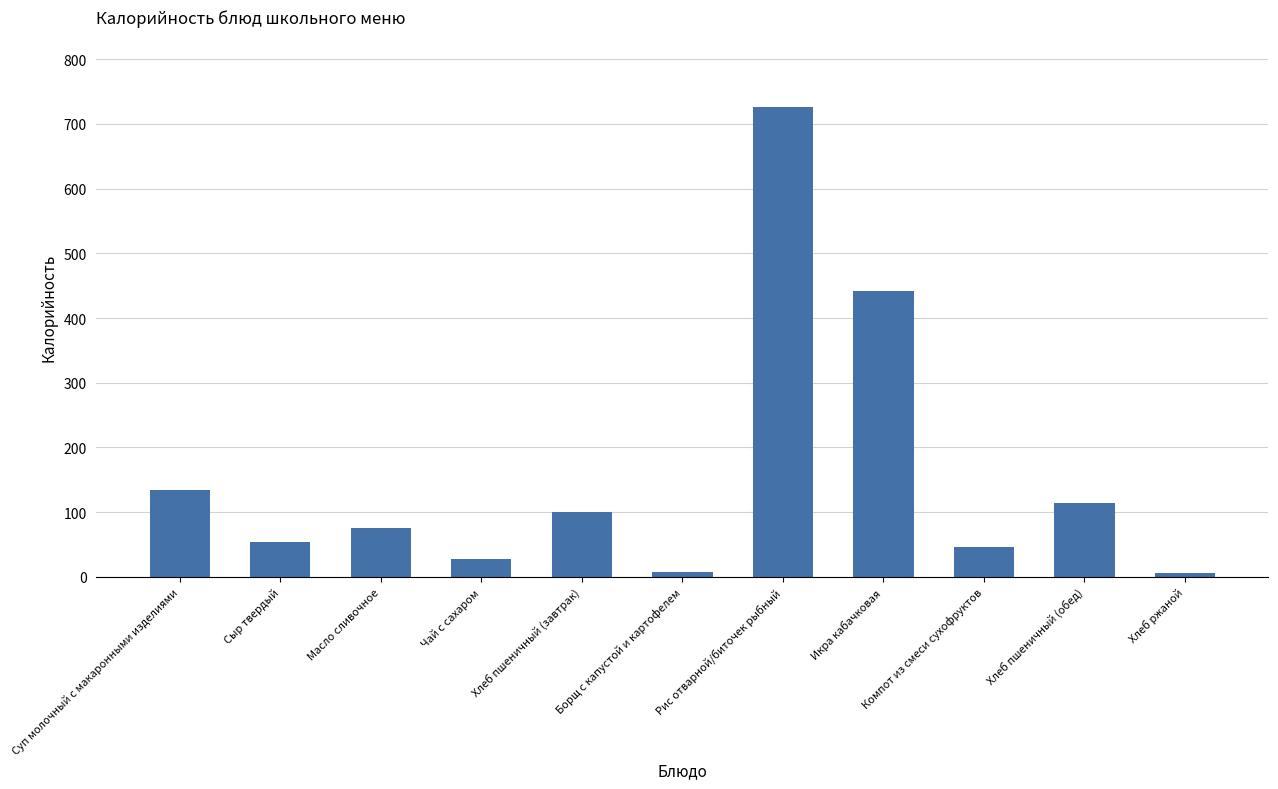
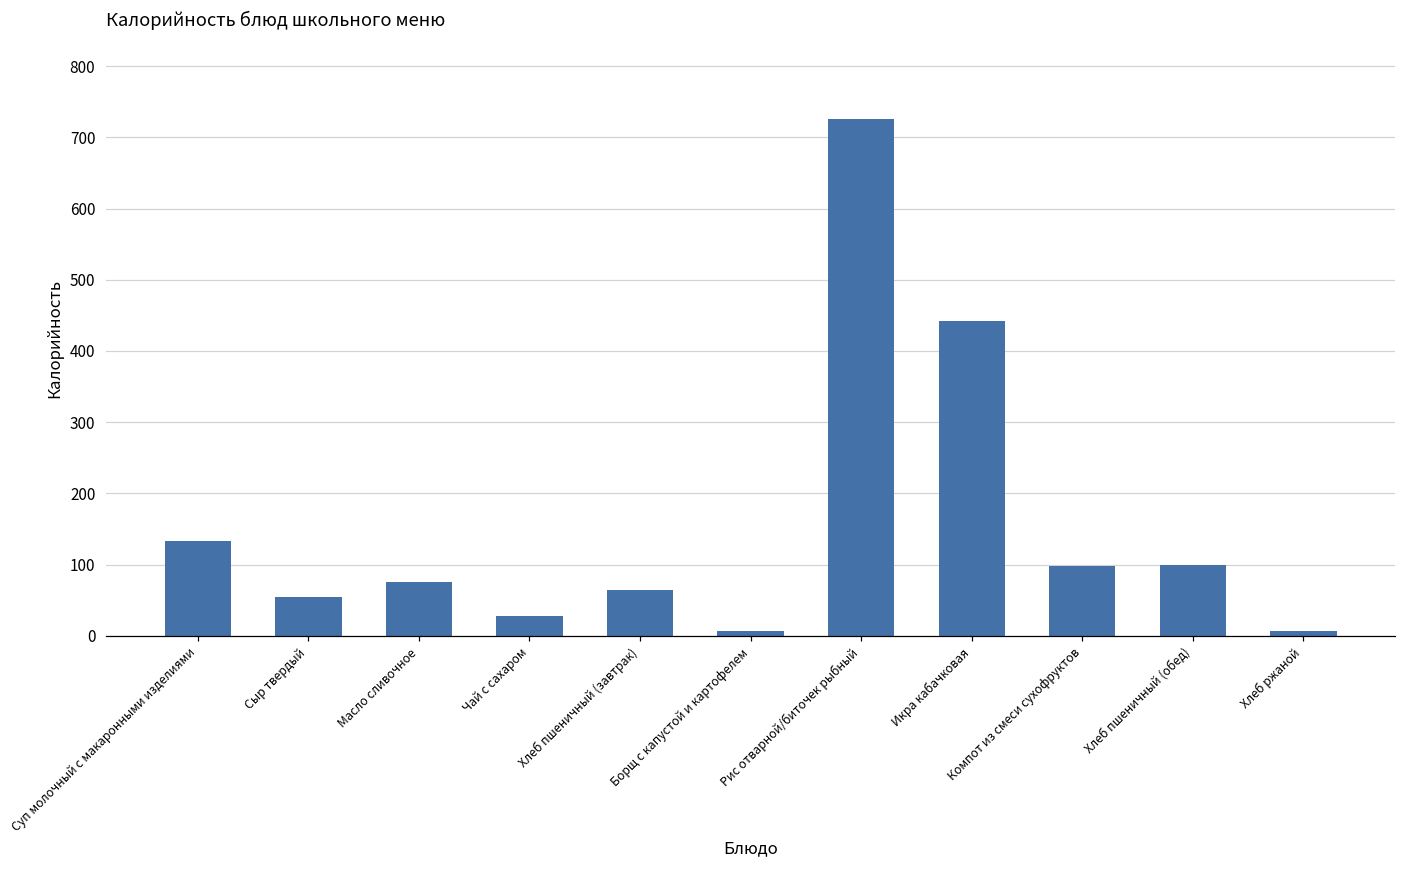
Хлеб пшеничный (завтрак): 100 -> 60
Компот из смеси сухофруктов: 50 -> 100
Хлеб пшеничный (обед): 110 -> 100
